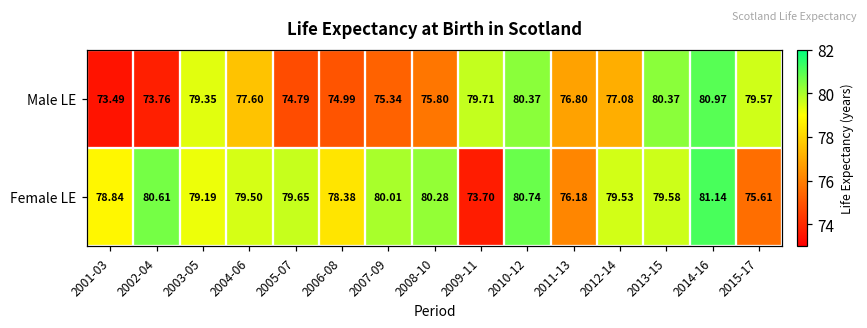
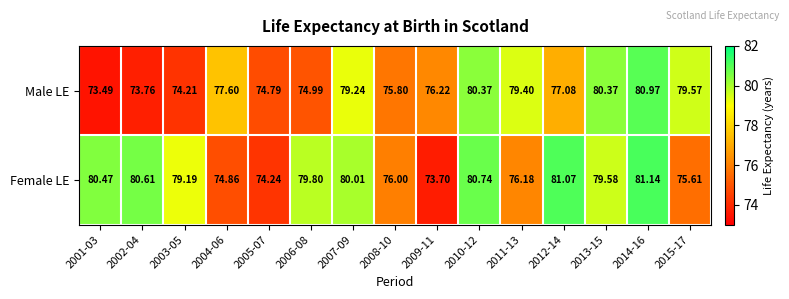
Male LE, 2003-05: 79.35 -> 74.21
Male LE, 2007-09: 75.34 -> 79.24
Male LE, 2009-11: 79.71 -> 76.22
Male LE, 2011-13: 76.80 -> 79.40
Female LE, 2001-03: 78.84 -> 80.47
Female LE, 2004-06: 79.50 -> 74.86
Female LE, 2005-07: 79.65 -> 74.24
Female LE, 2006-08: 78.38 -> 79.80
Female LE, 2008-10: 80.28 -> 76.00
Female LE, 2012-14: 79.53 -> 81.07
